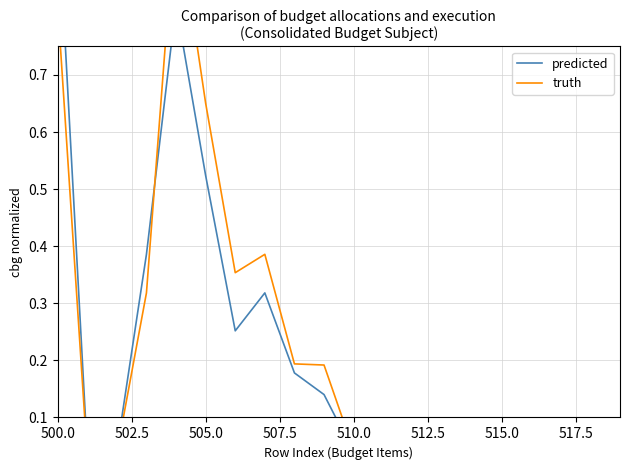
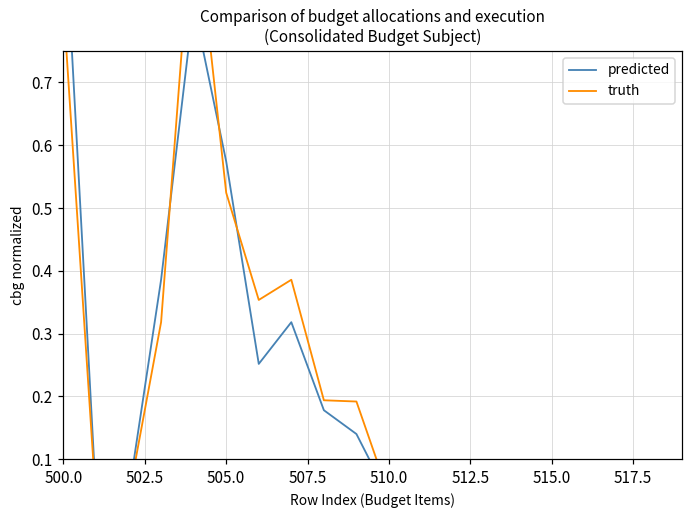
predicted, 505.0: 0.52 -> 0.57
truth, 505.0: 0.65 -> 0.52
